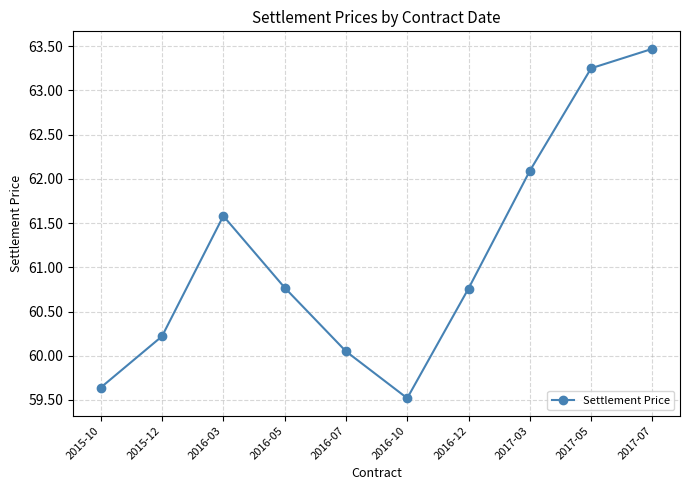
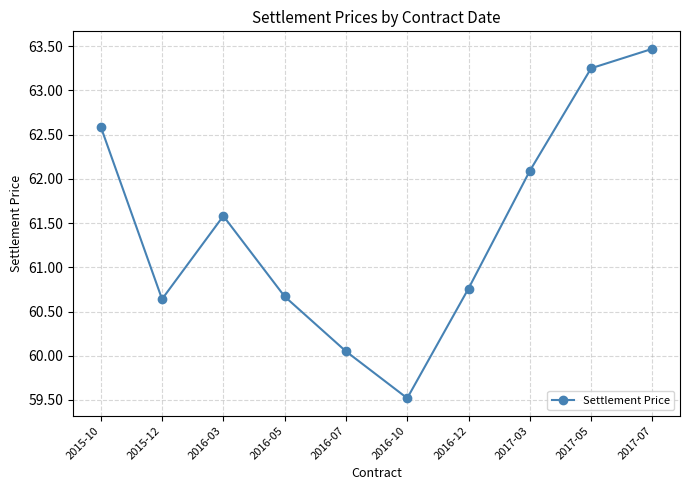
2015-10: 59.6 -> 62.6
2015-12: 60.2 -> 60.6
2016-05: 60.8 -> 60.7
